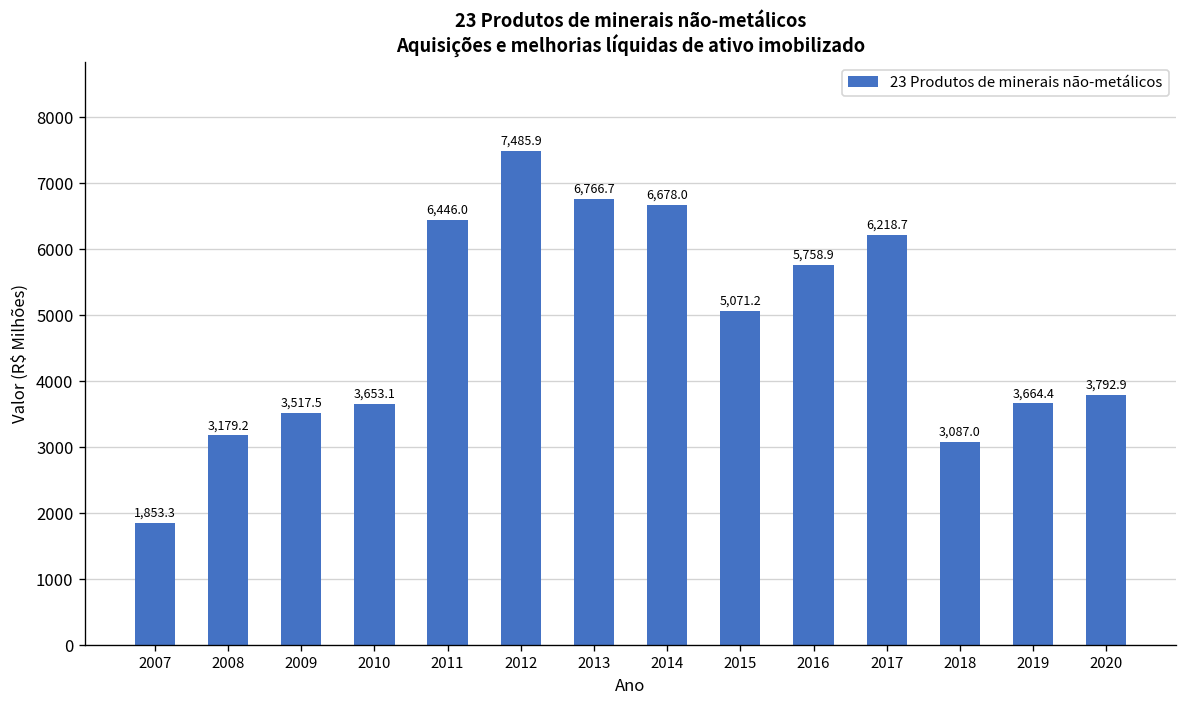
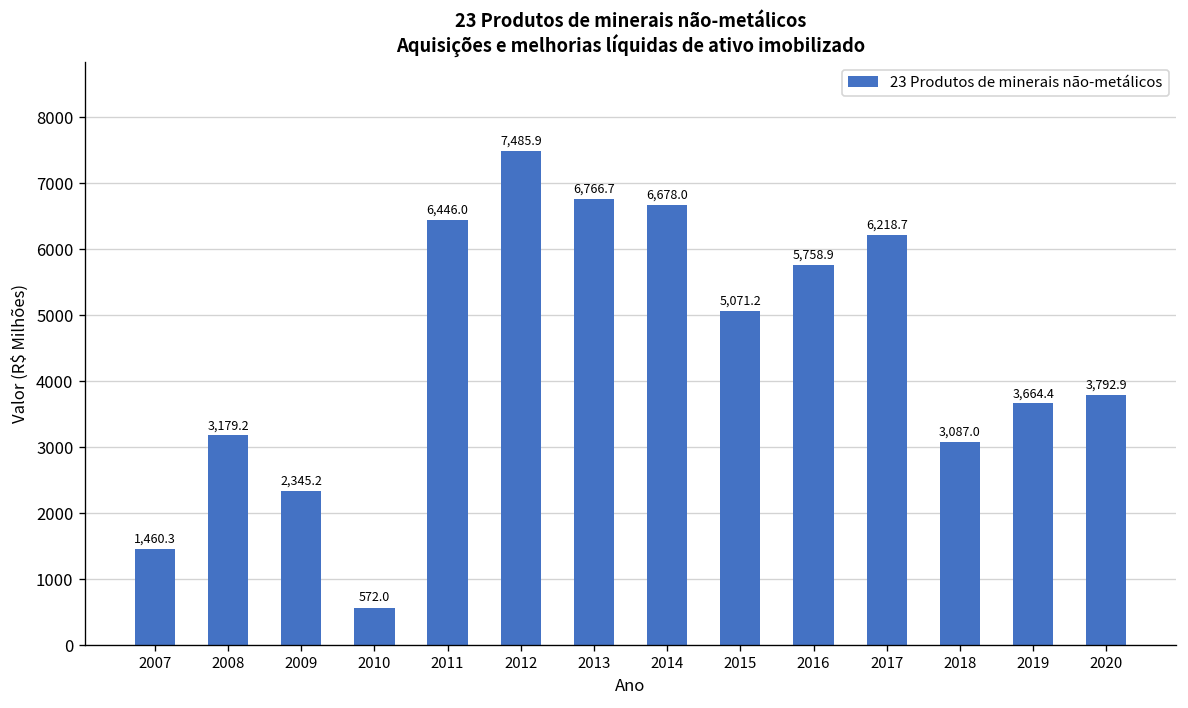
2007: 1,853.3 -> 1,460.3
2009: 3,517.5 -> 2,345.2
2010: 3,653.1 -> 572.0
